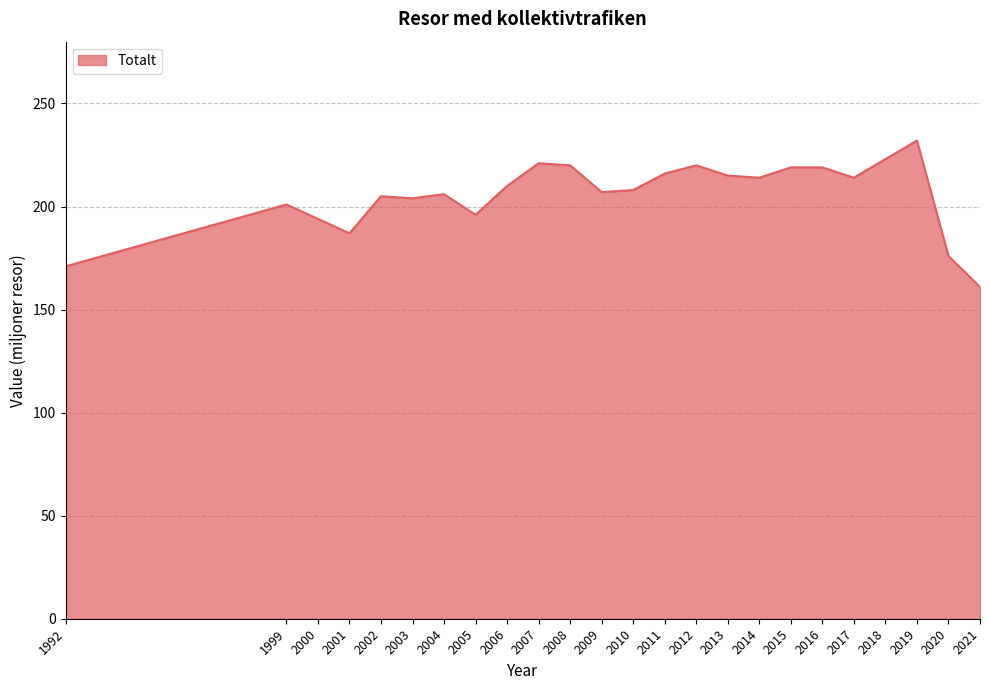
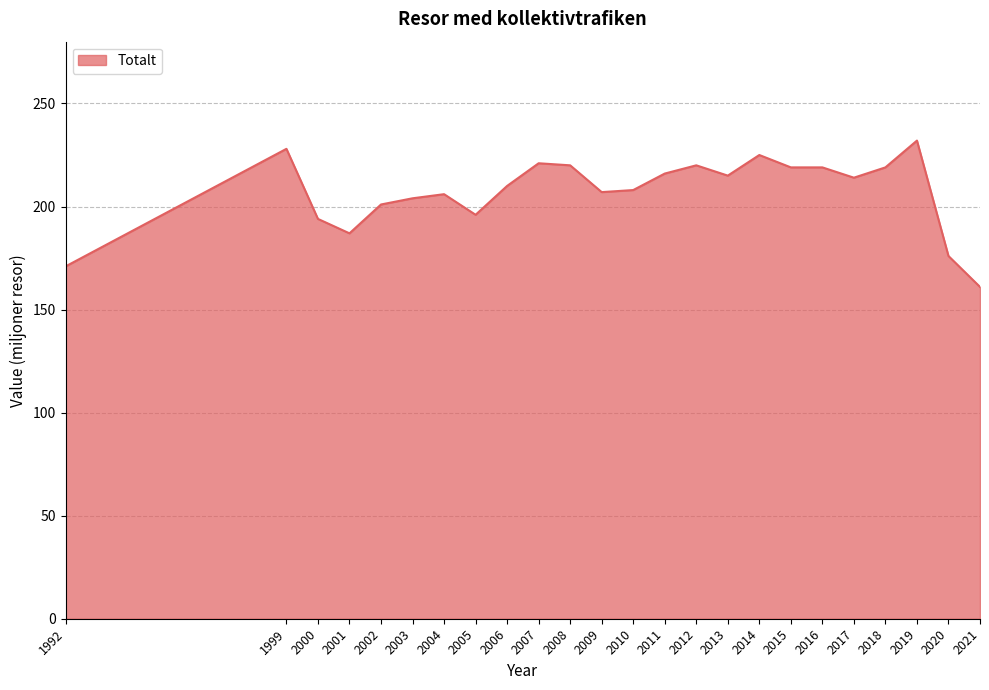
1999: 201 -> 228
2002: 205 -> 201
2014: 214 -> 225
2018: 223 -> 219
